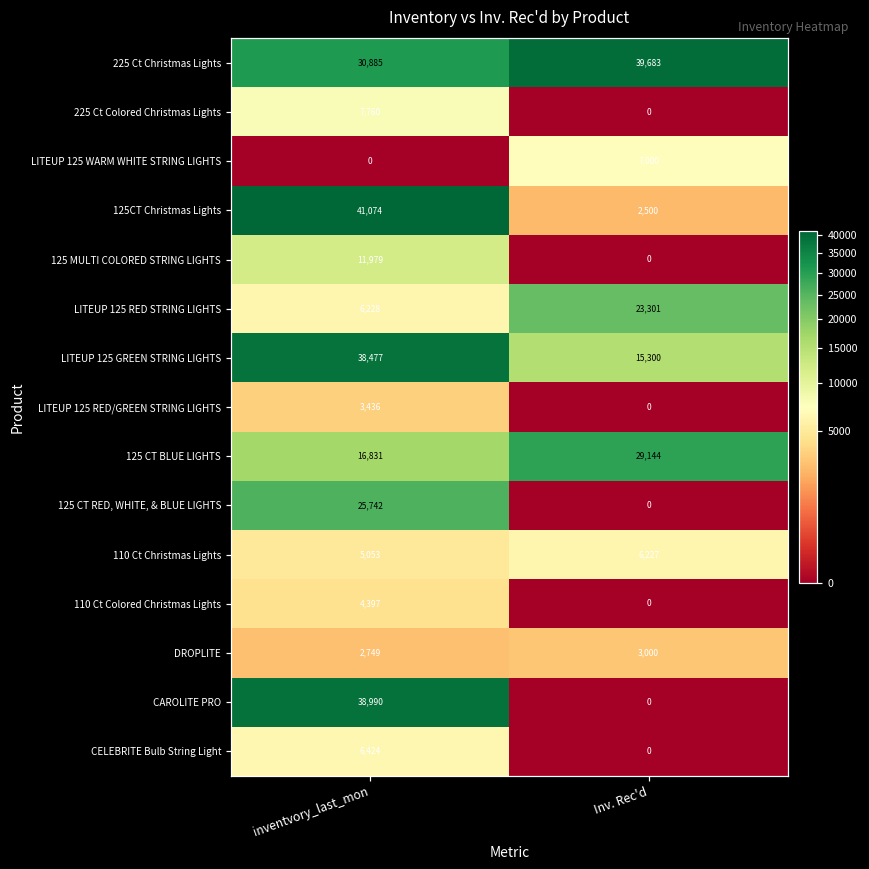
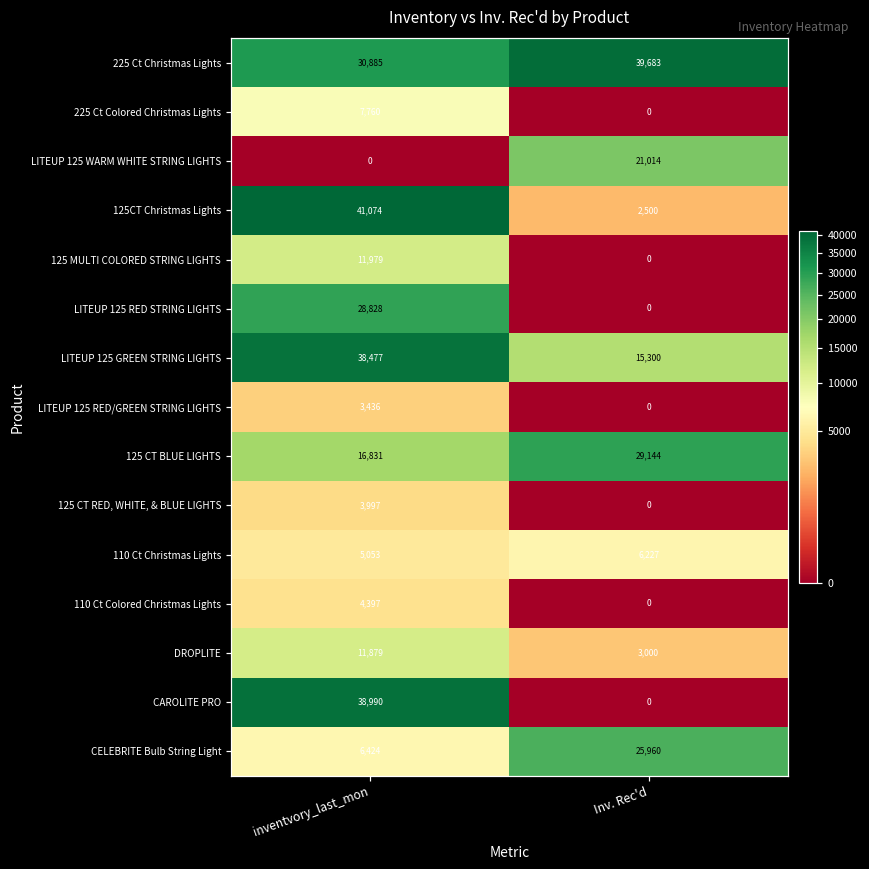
LITEUP 125 WARM WHITE STRING LIGHTS, Inv. Rec'd: 7,000 -> 21,014
LITEUP 125 RED STRING LIGHTS, inventvory_last_mon: 6,228 -> 28,828
LITEUP 125 RED STRING LIGHTS, Inv. Rec'd: 23,301 -> 0
125 CT RED, WHITE, & BLUE LIGHTS, inventvory_last_mon: 25,742 -> 3,997
DROPLITE, inventvory_last_mon: 2,749 -> 11,879
CELEBRITE Bulb String Light, Inv. Rec'd: 0 -> 25,960
